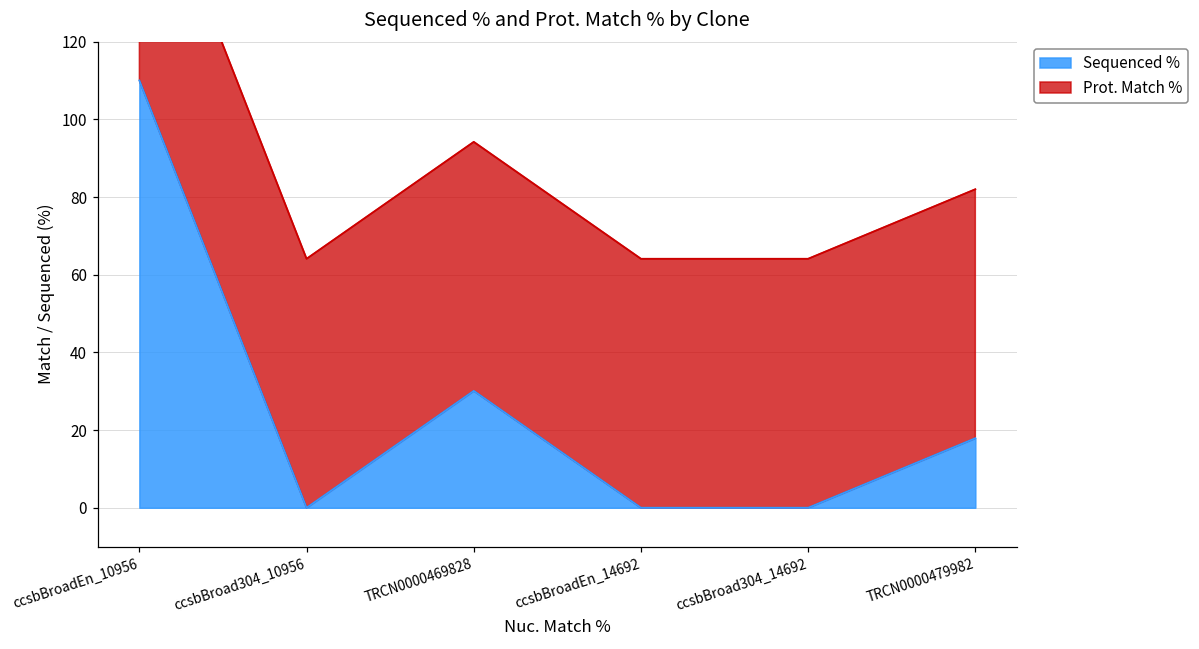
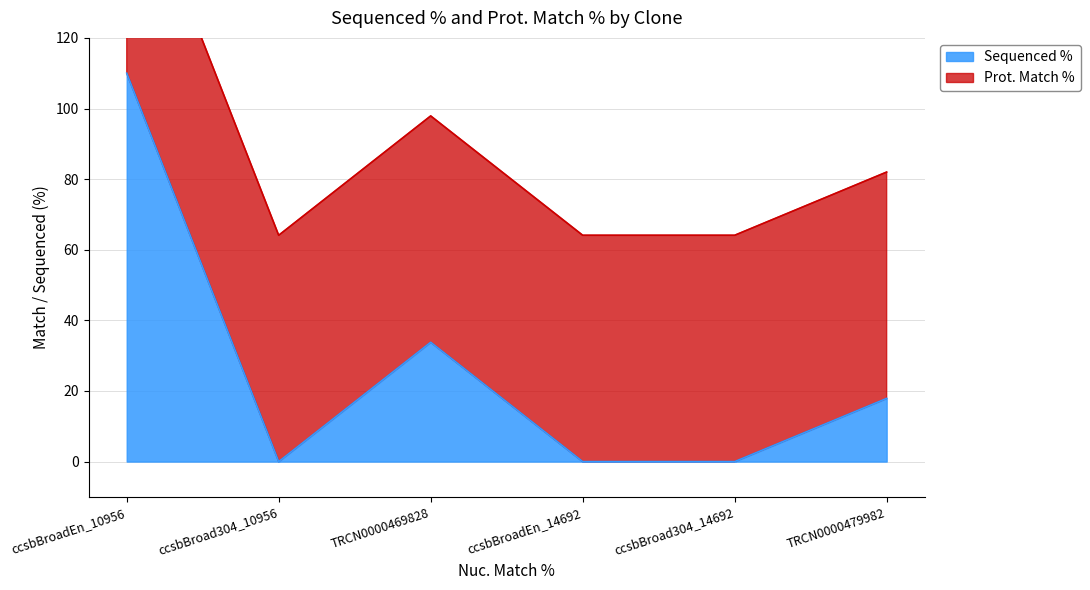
Sequenced %, TRCN0000469828: 30 -> 34
